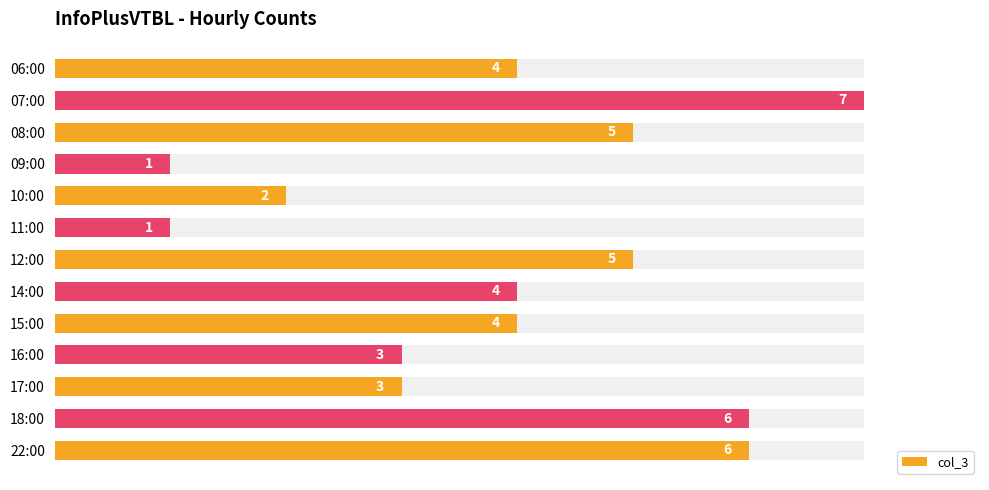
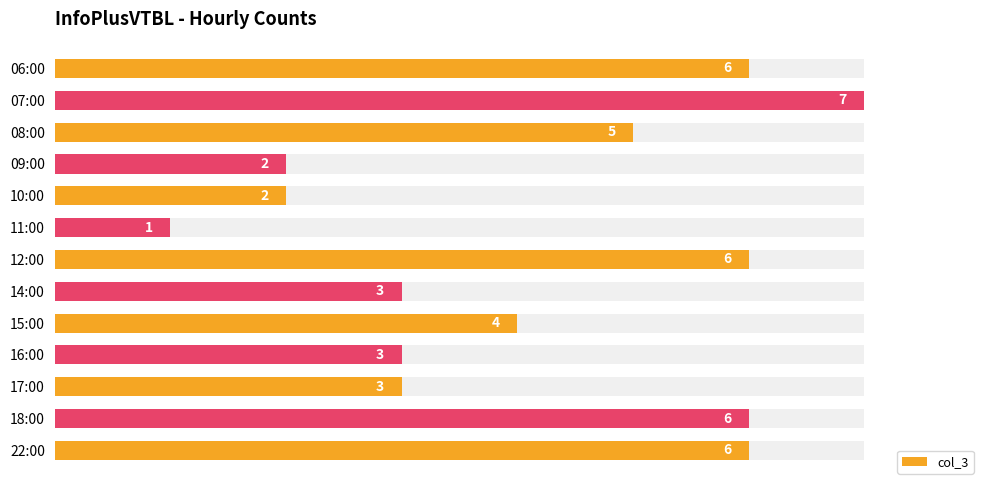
col_3, 06:00: 4 -> 6
col_3, 09:00: 1 -> 2
col_3, 12:00: 5 -> 6
col_3, 14:00: 4 -> 3
